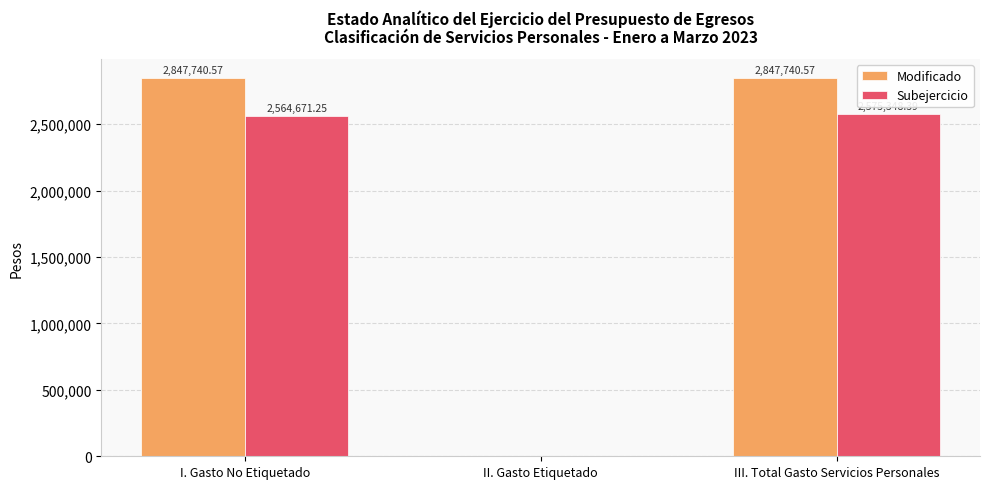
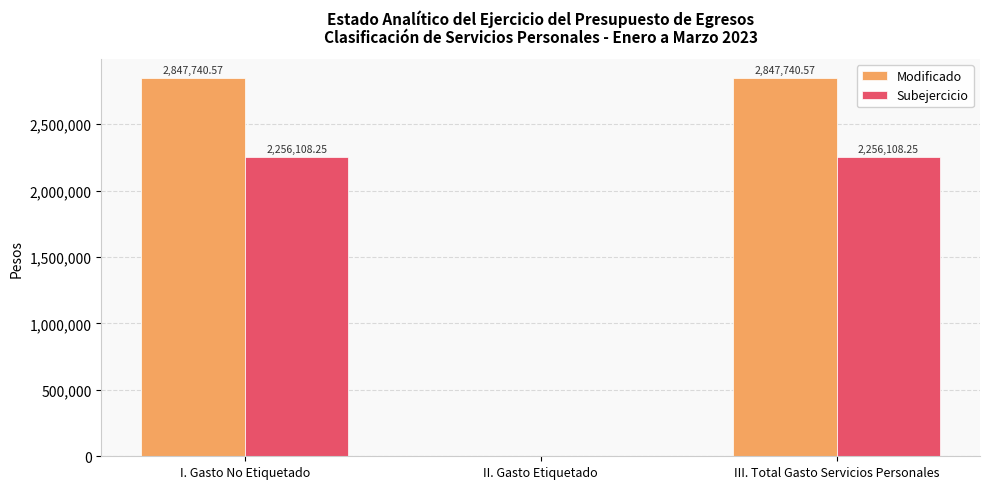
Subejercicio, I. Gasto No Etiquetado: 2,564,671.25 -> 2,256,108.25
Subejercicio, III. Total Gasto Servicios Personales: 2,580,000 -> 2,260,000
